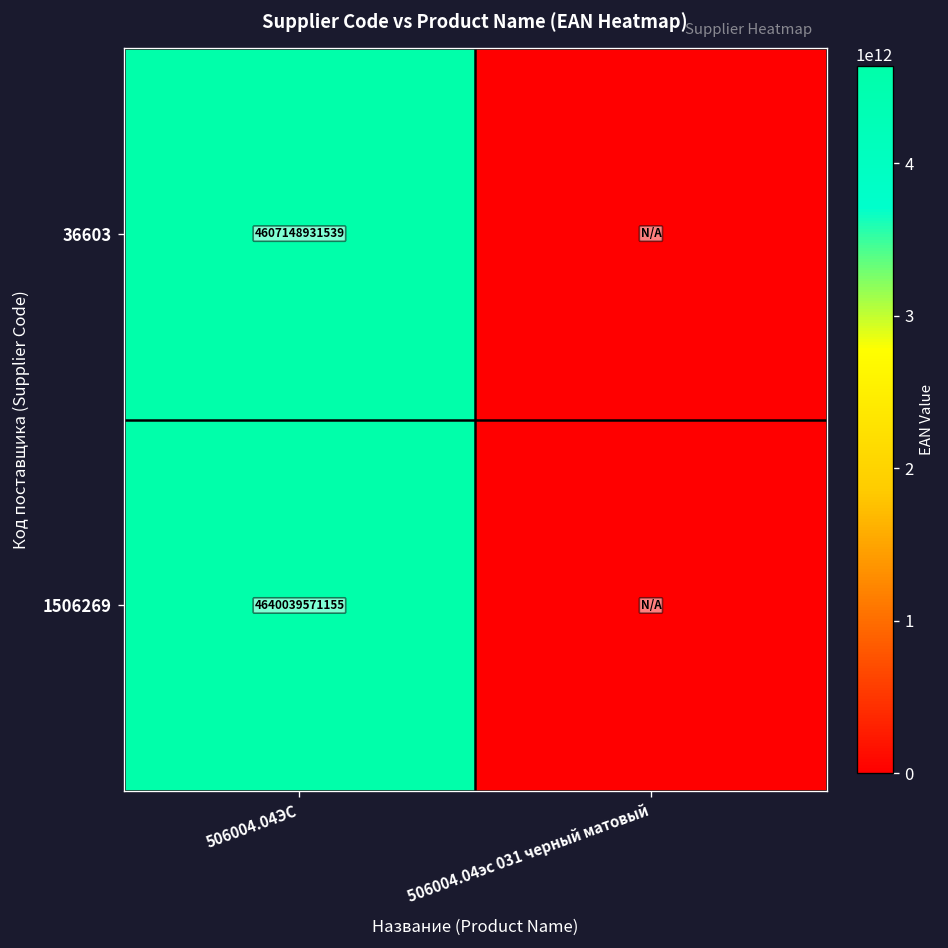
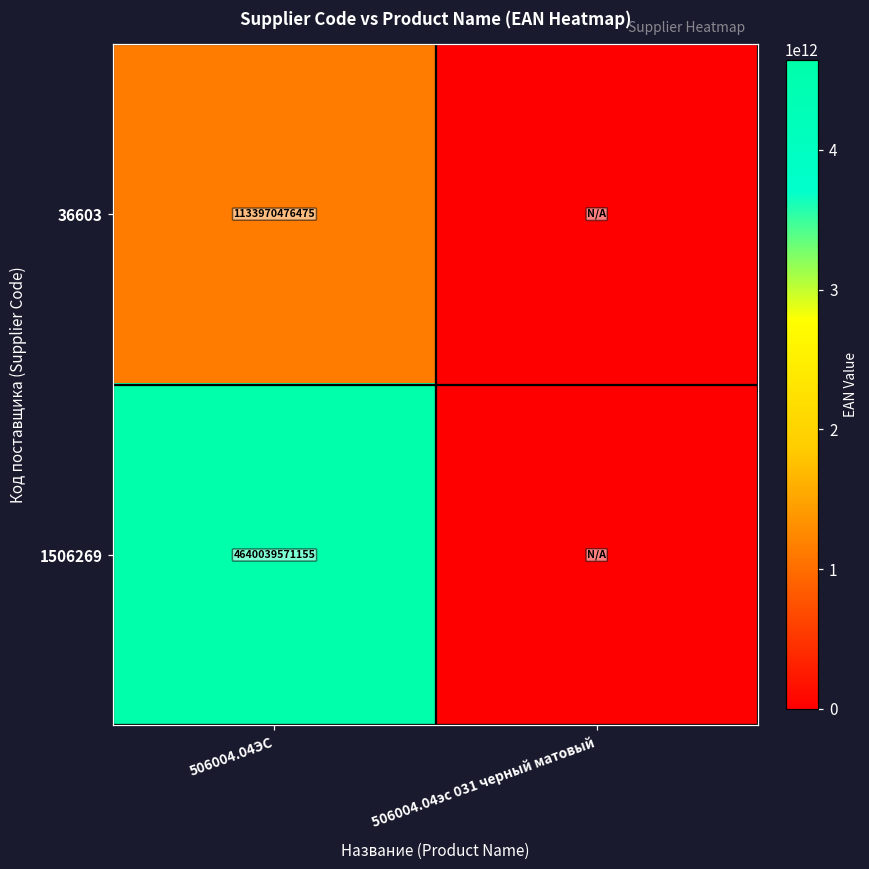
36603, 506004.04ЭС: 4607148931539 -> 1133970476475
